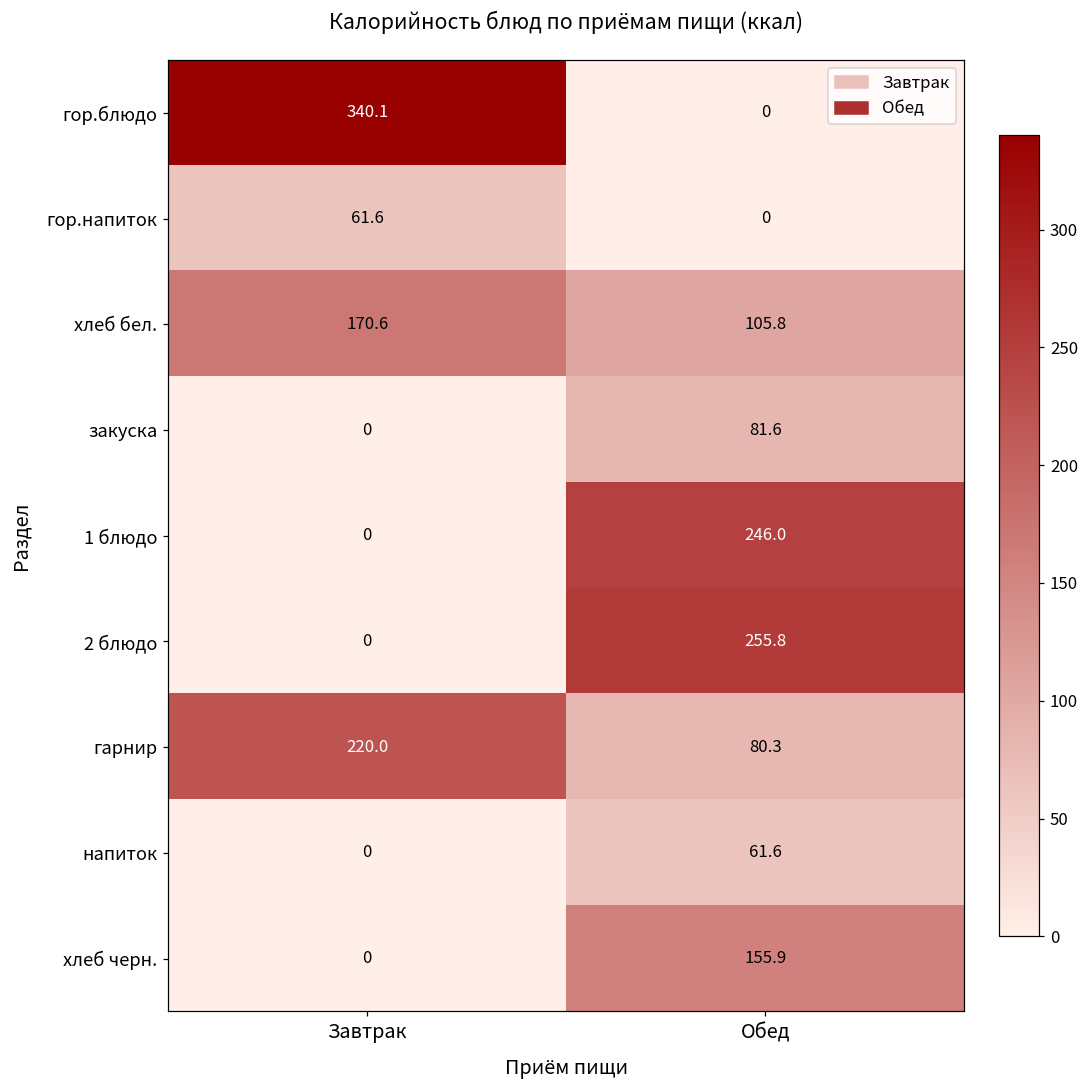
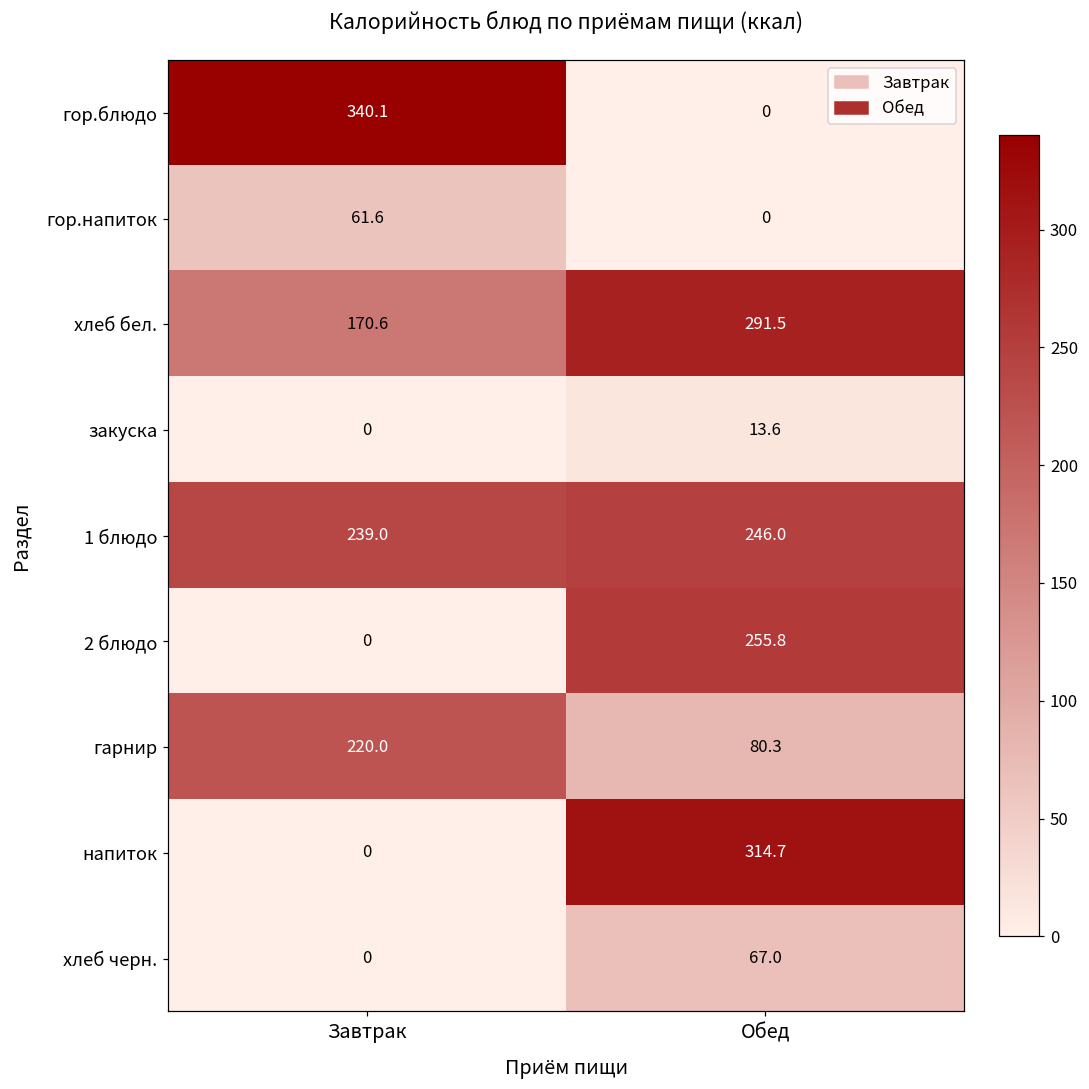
хлеб бел., Обед: 105.8 -> 291.5
закуска, Обед: 81.6 -> 13.6
1 блюдо, Завтрак: 0 -> 239.0
напиток, Обед: 61.6 -> 314.7
хлеб черн., Обед: 155.9 -> 67.0
